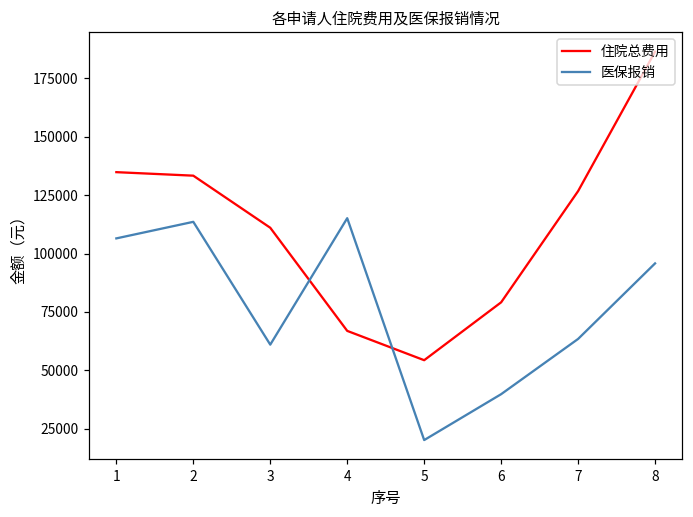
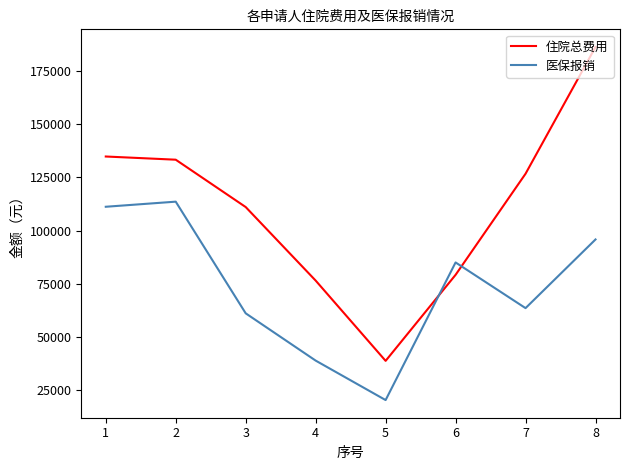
医保报销, 1: 107000 -> 111000
住院总费用, 4: 67000 -> 76000
医保报销, 4: 115000 -> 39000
住院总费用, 5: 54000 -> 39000
医保报销, 6: 40000 -> 85000
